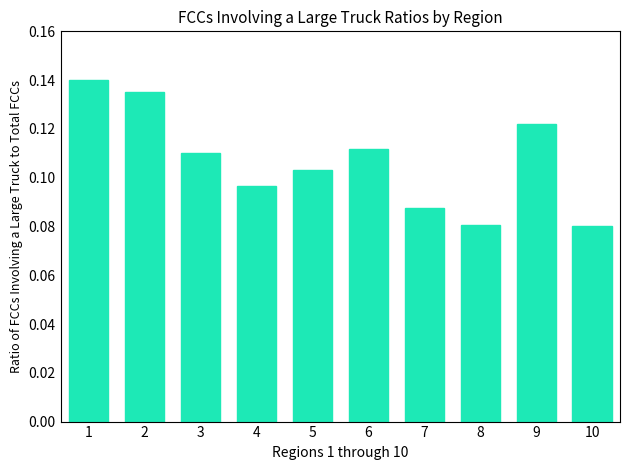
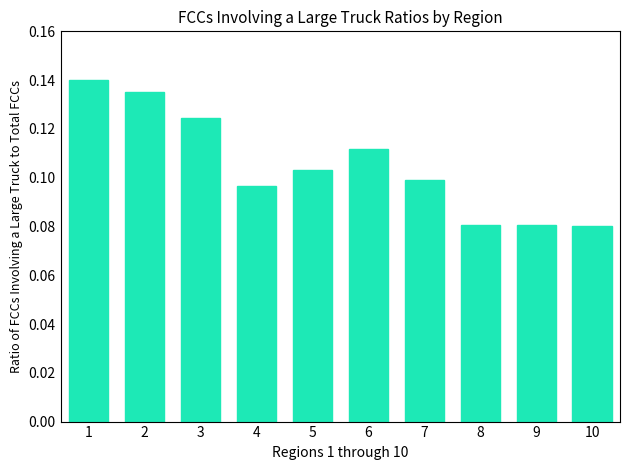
3: 0.110 -> 0.124
7: 0.087 -> 0.099
9: 0.122 -> 0.081
